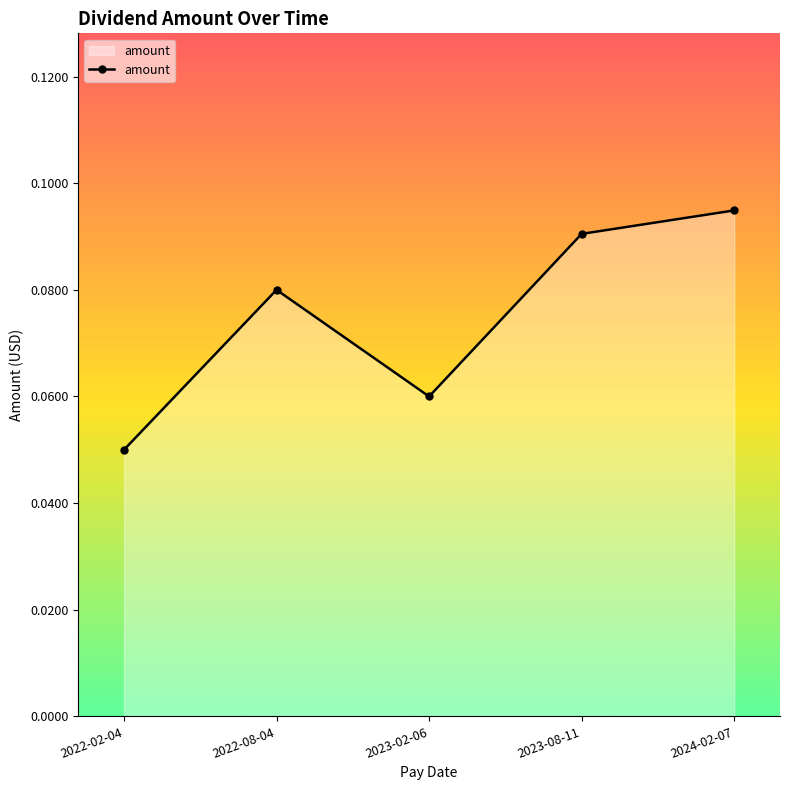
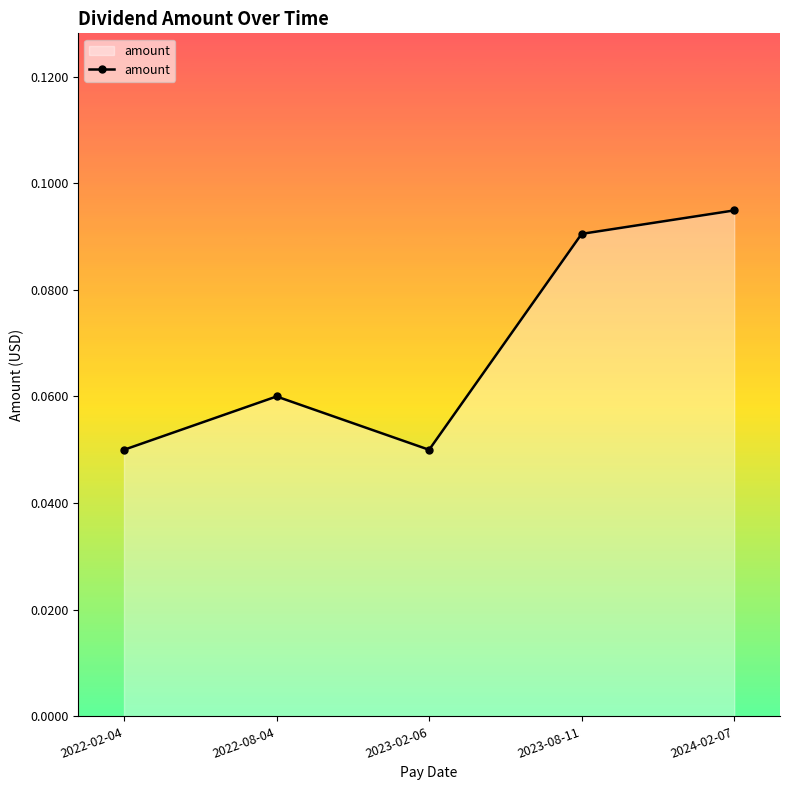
2022-08-04: 0.08 -> 0.06
2023-02-06: 0.06 -> 0.05
